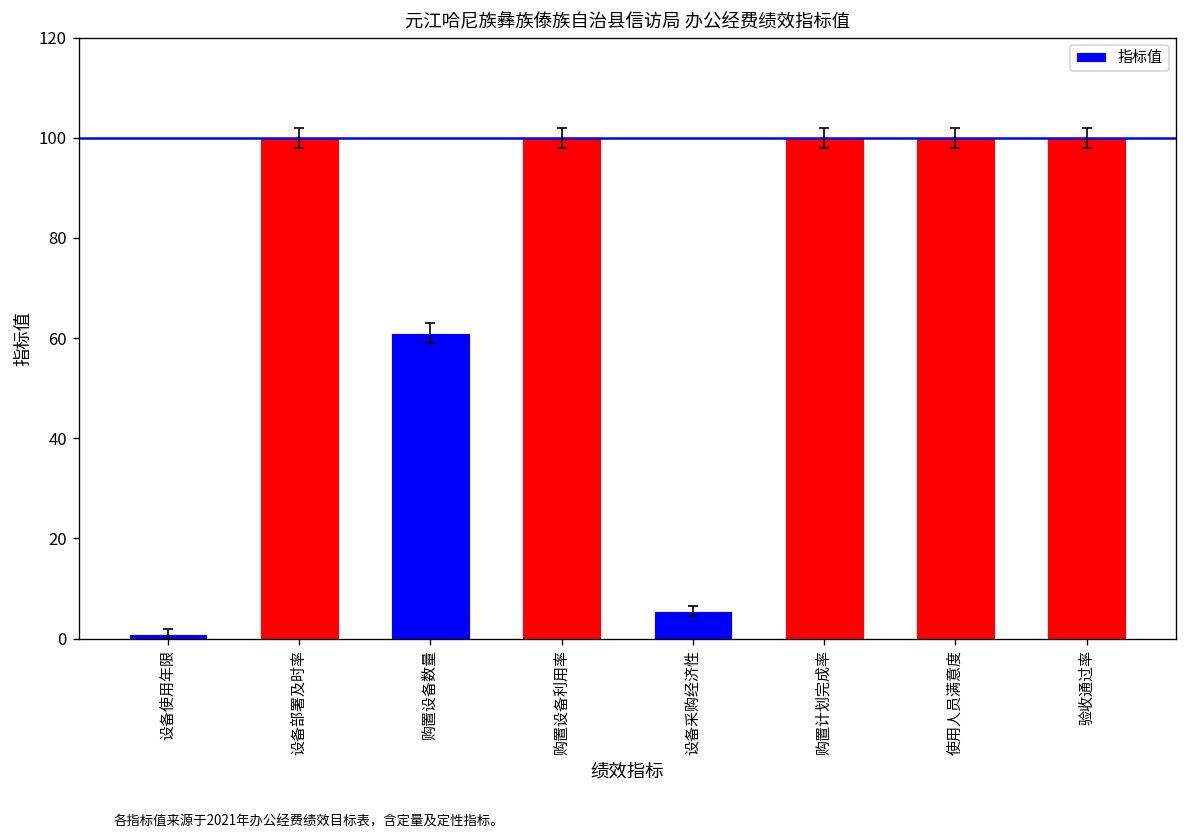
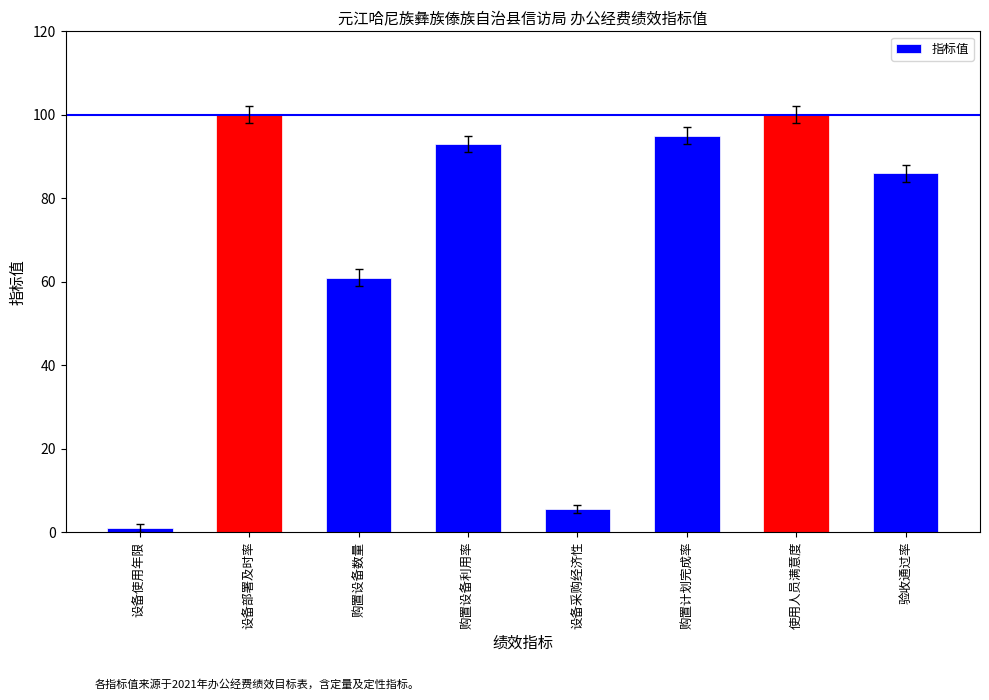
指标值, 购置设备利用率: 100 -> 93
指标值, 购置计划完成率: 100 -> 95
指标值, 验收通过率: 100 -> 86
